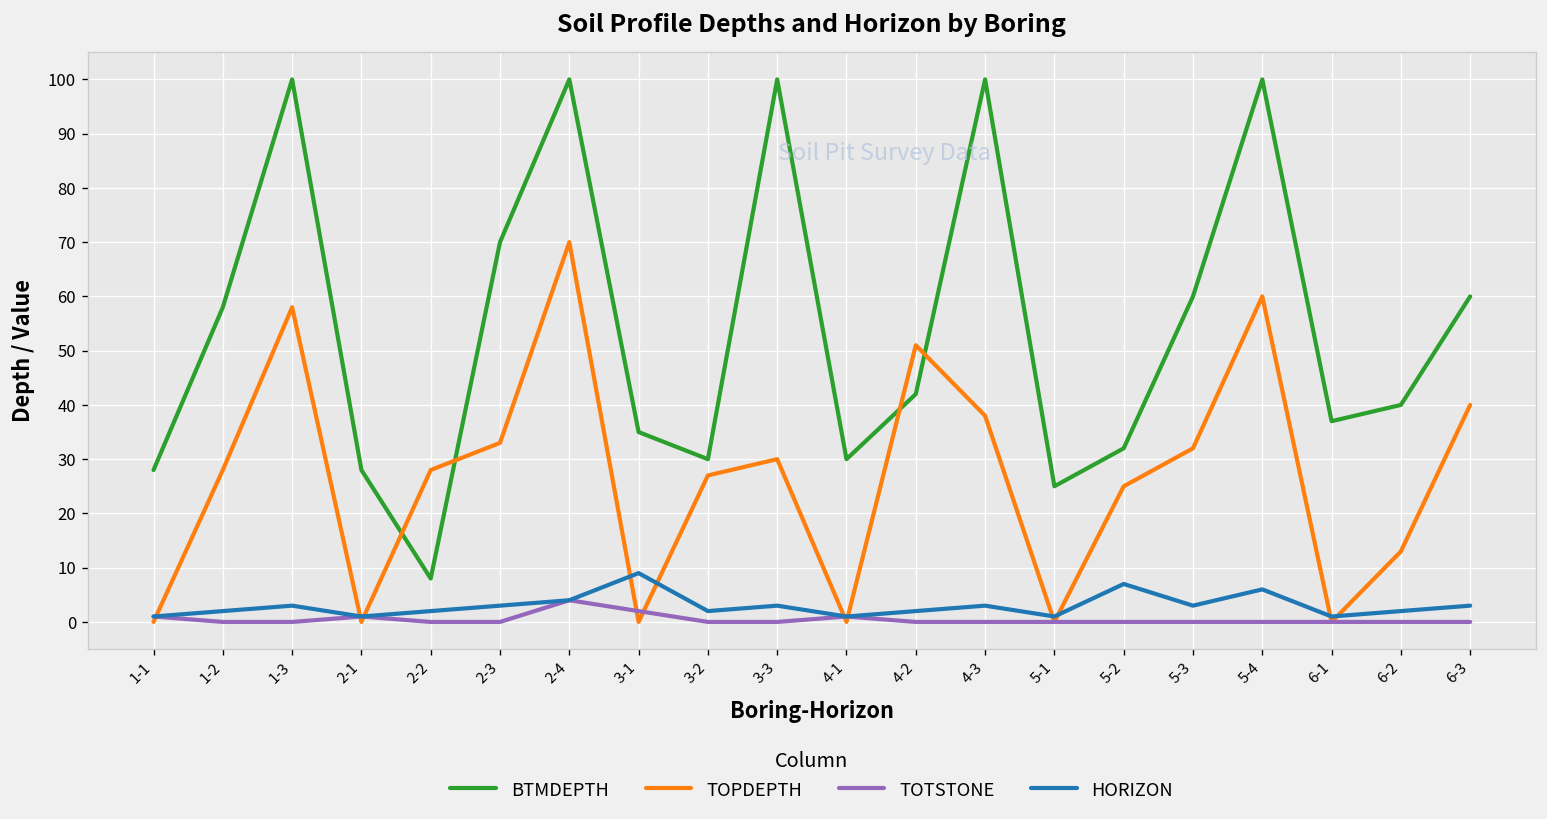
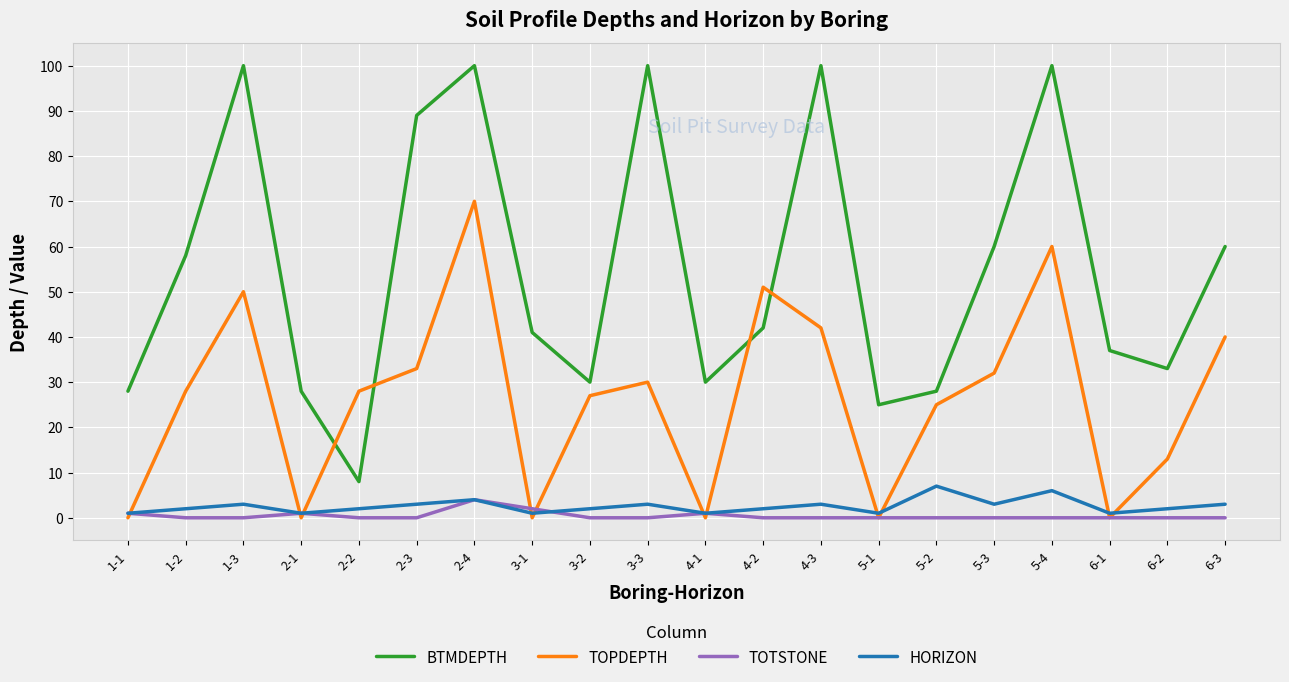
TOPDEPTH, 1-3: 58 -> 50
BTMDEPTH, 2-3: 70 -> 89
BTMDEPTH, 3-1: 35 -> 41
HORIZON, 3-1: 9 -> 1
TOPDEPTH, 4-3: 38 -> 42
BTMDEPTH, 5-2: 32 -> 28
BTMDEPTH, 6-2: 40 -> 33
